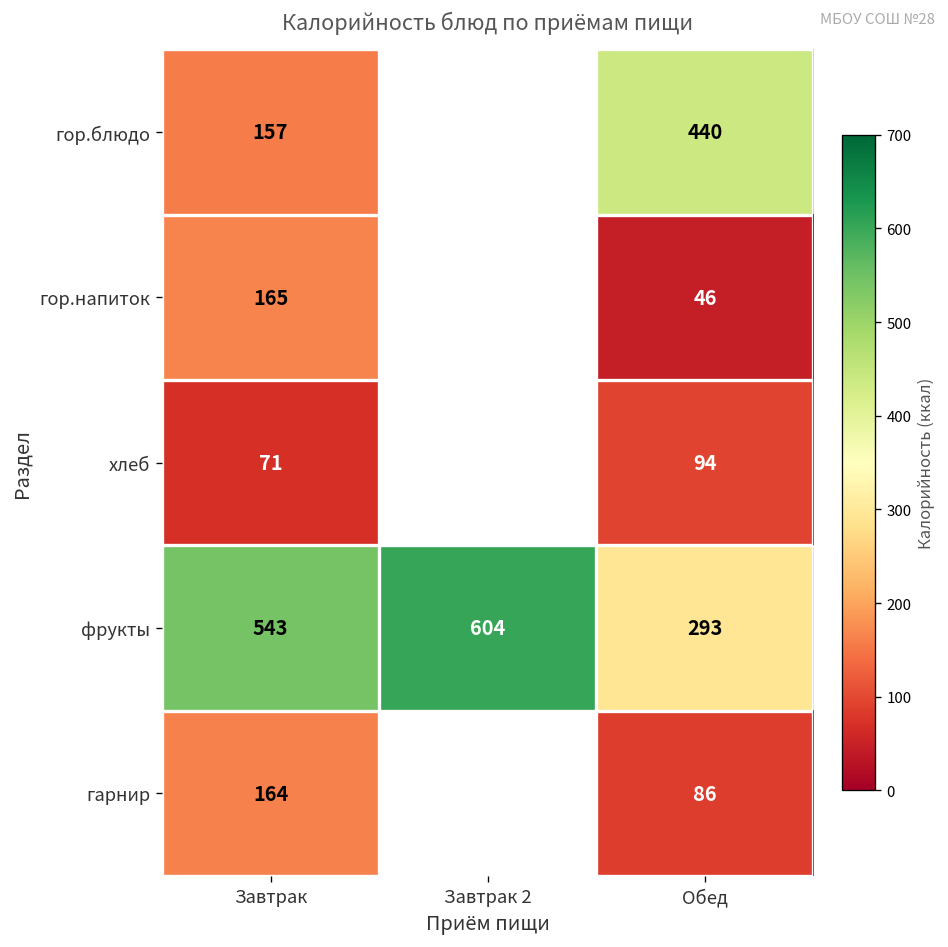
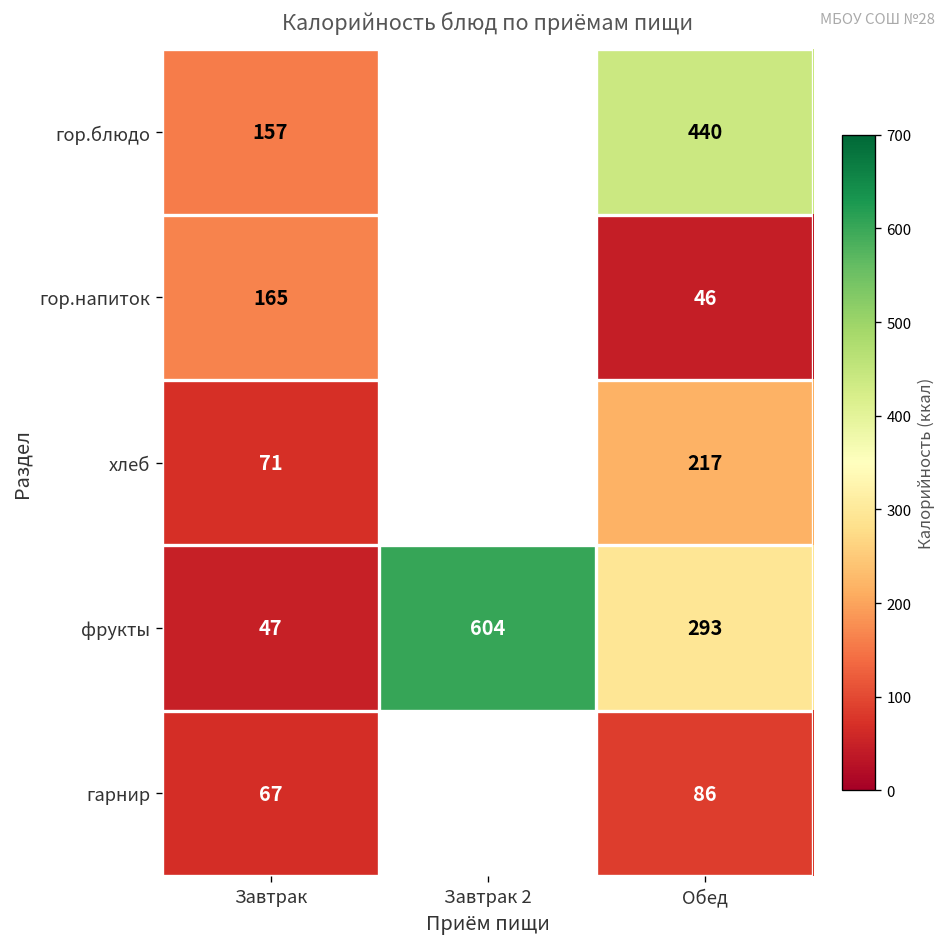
хлеб, Обед: 94 -> 217
фрукты, Завтрак: 543 -> 47
гарнир, Завтрак: 164 -> 67
